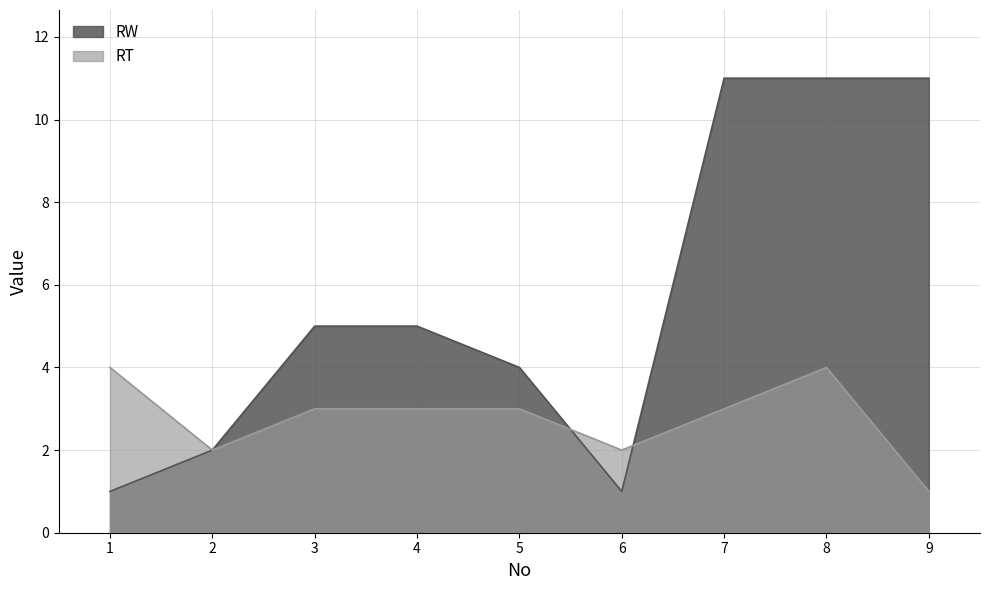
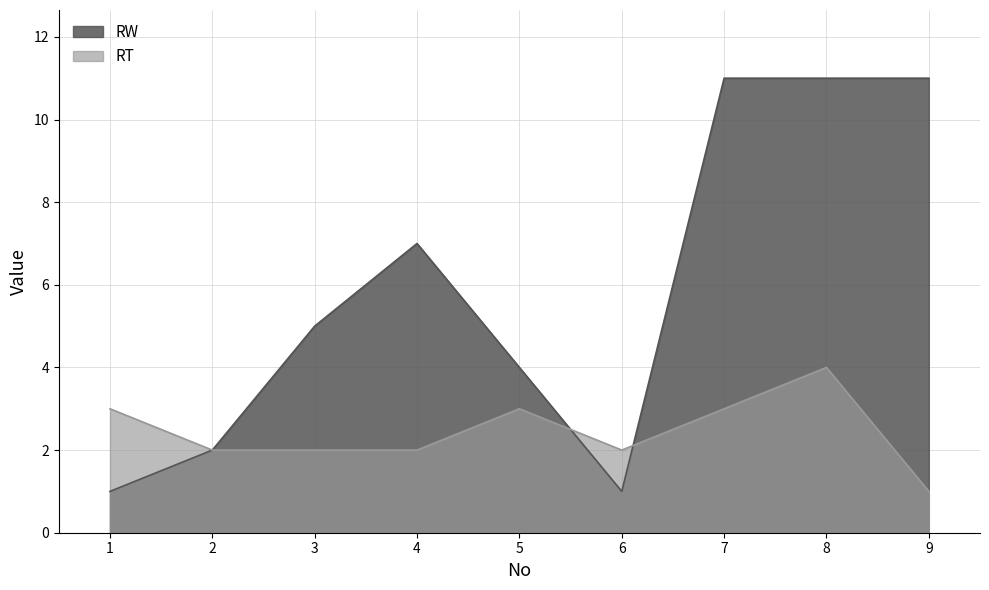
RT, 1: 4 -> 3
RT, 3: 3 -> 2
RW, 4: 5 -> 7
RT, 4: 3 -> 2
